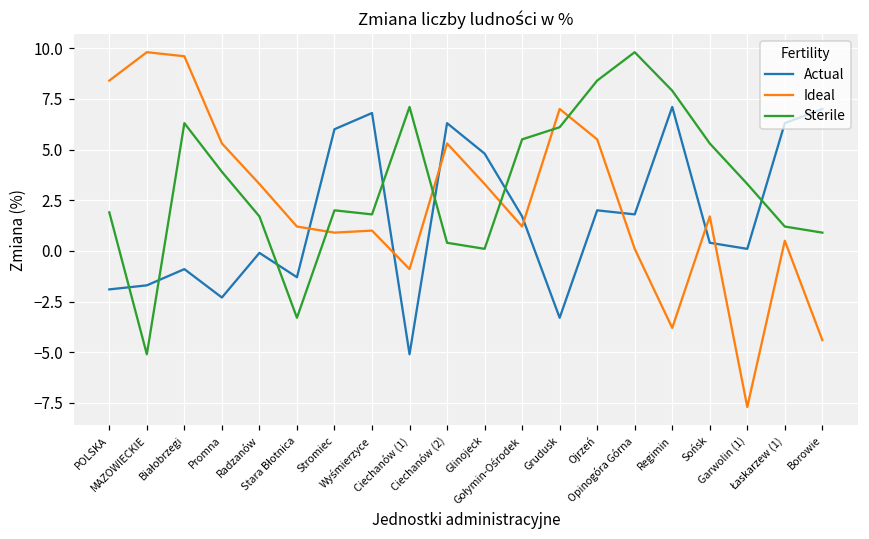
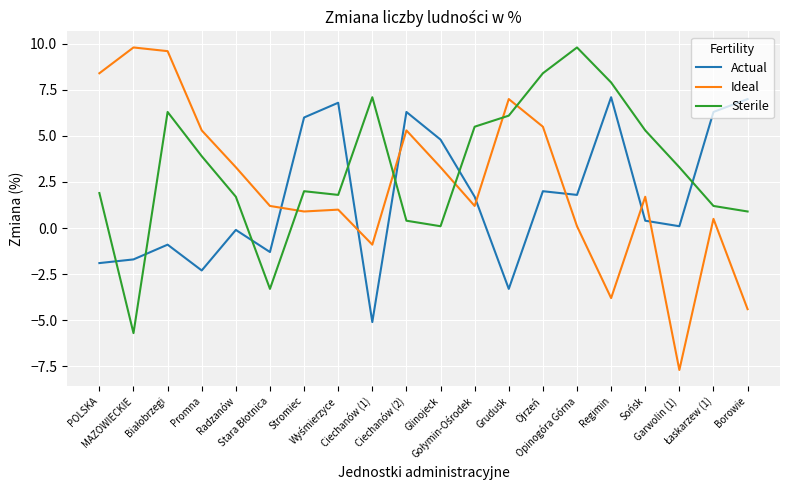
Sterile, MAZOWIECKIE: -5.1 -> -5.7
